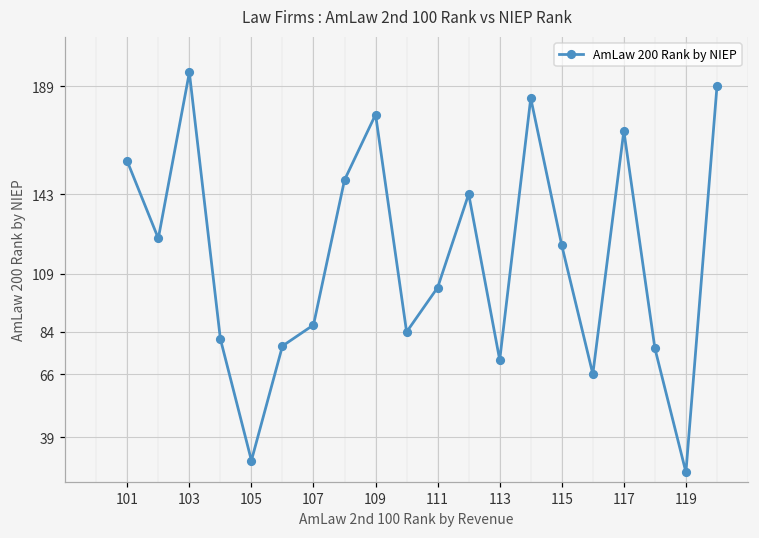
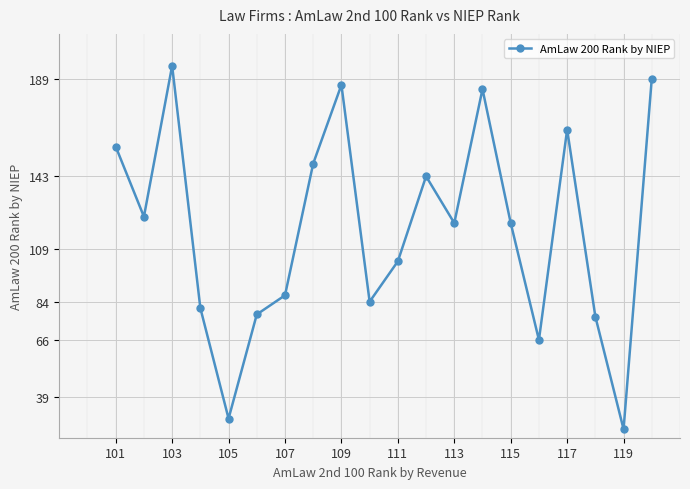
109: 177 -> 186
113: 72 -> 121
117: 170 -> 165
